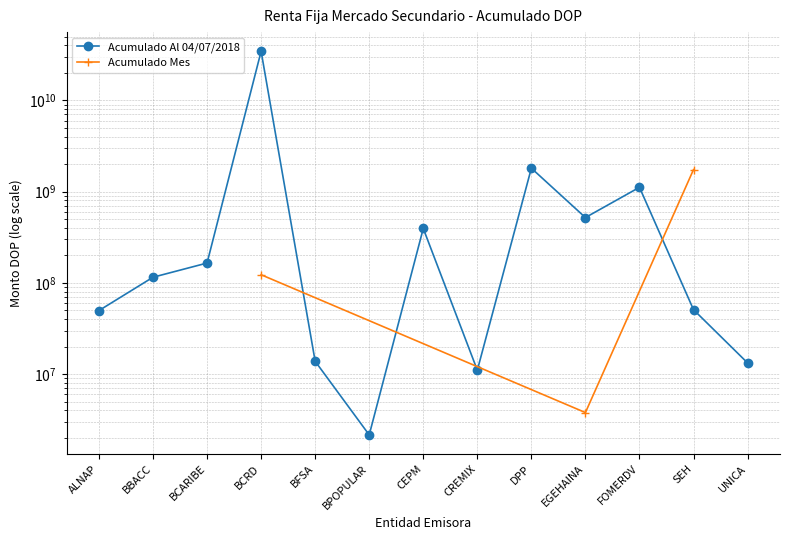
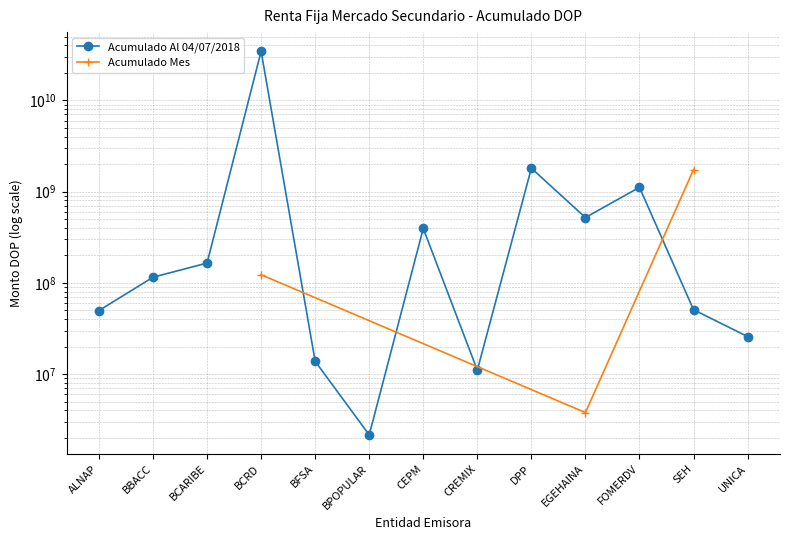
Acumulado Al 04/07/2018, UNICA: 13000000 -> 26000000
